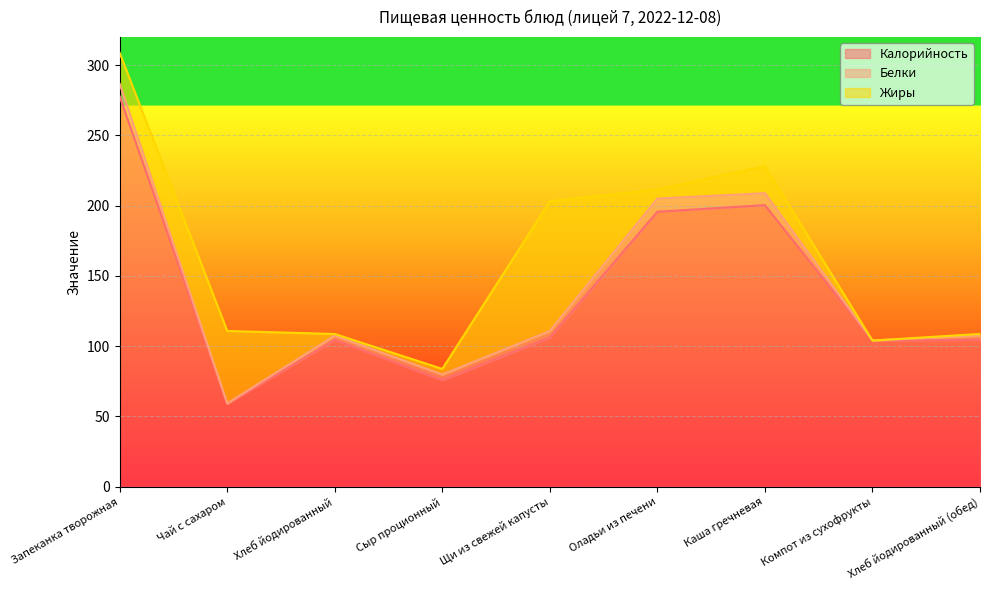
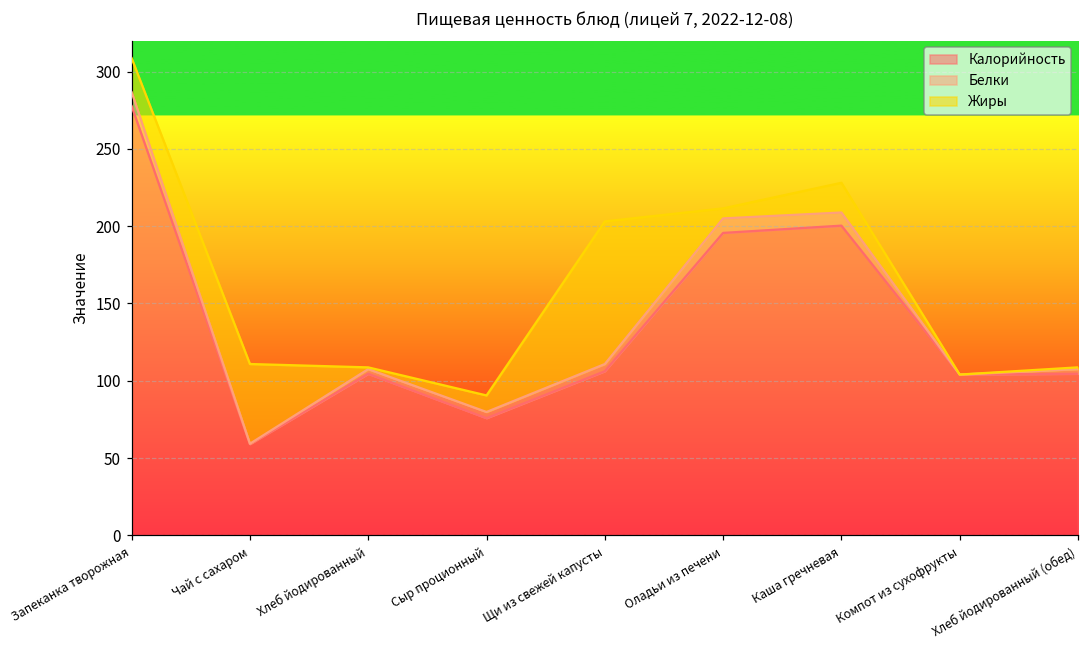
Жиры, Сыр проционный: 4 -> 11
